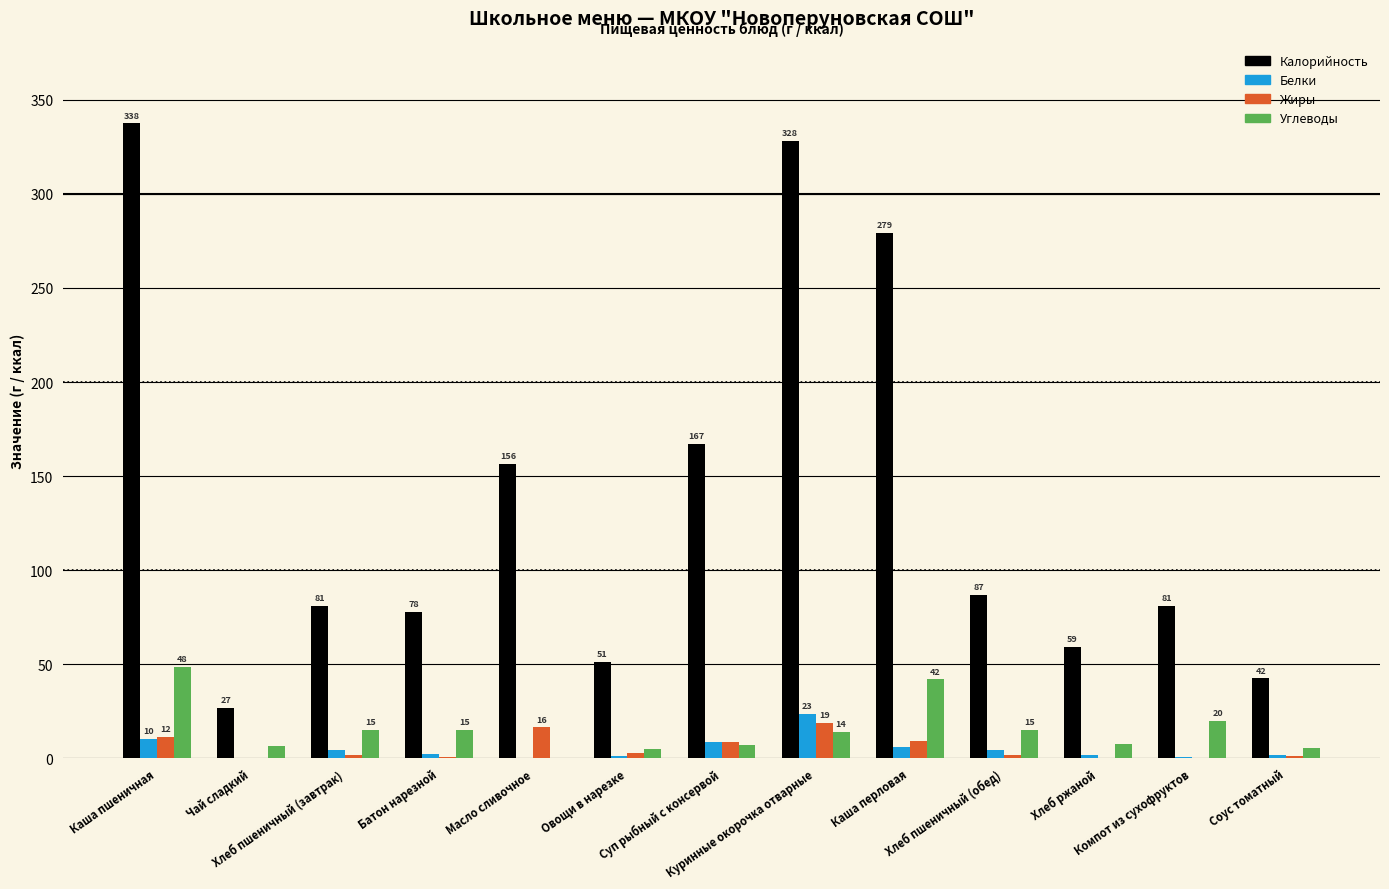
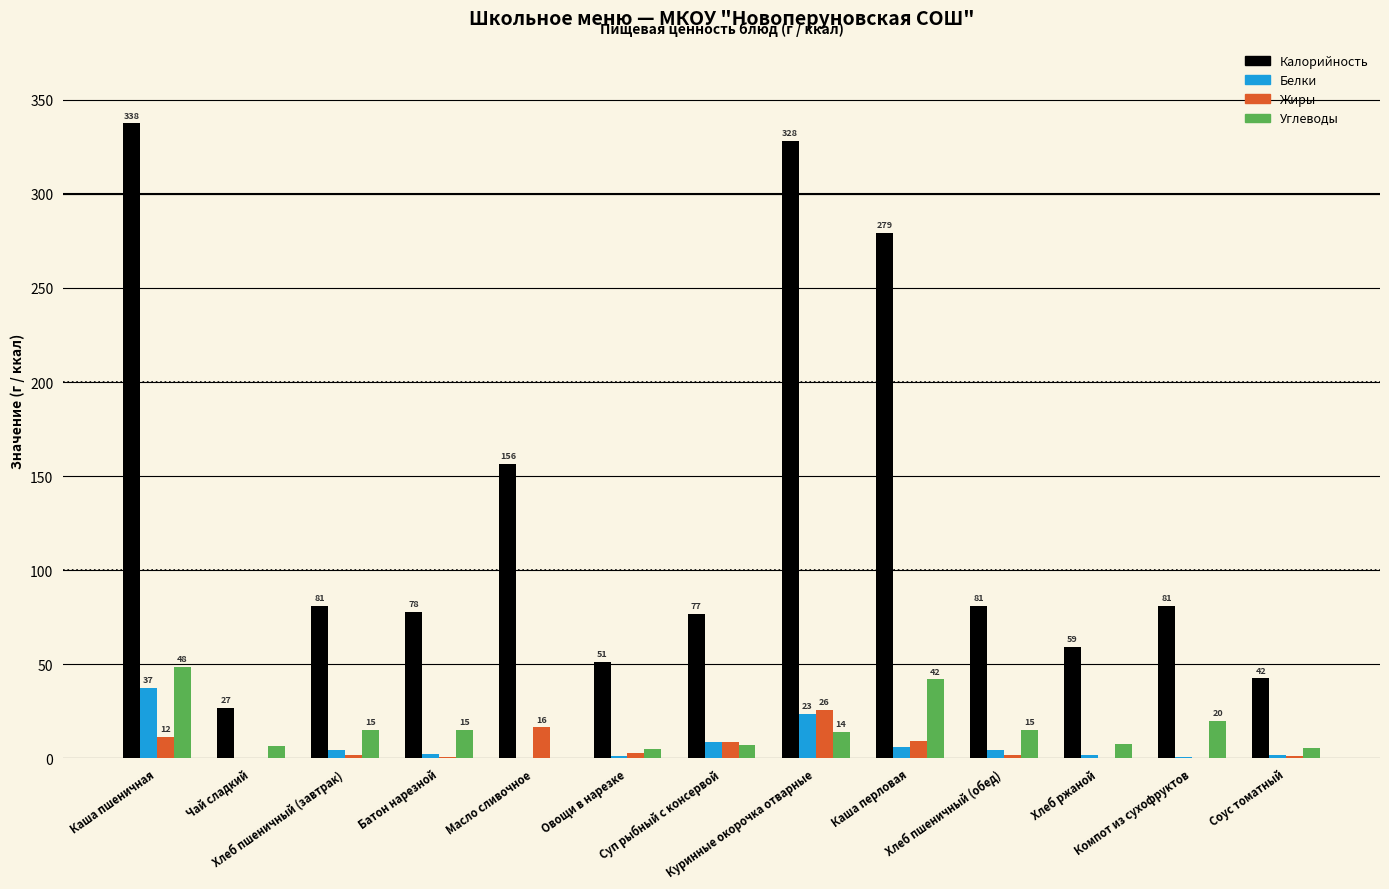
Белки, Каша пшеничная: 10 -> 37
Калорийность, Суп рыбный с консервой: 167 -> 77
Жиры, Куринные окорочка отварные: 19 -> 26
Калорийность, Хлеб пшеничный (обед): 87 -> 81
